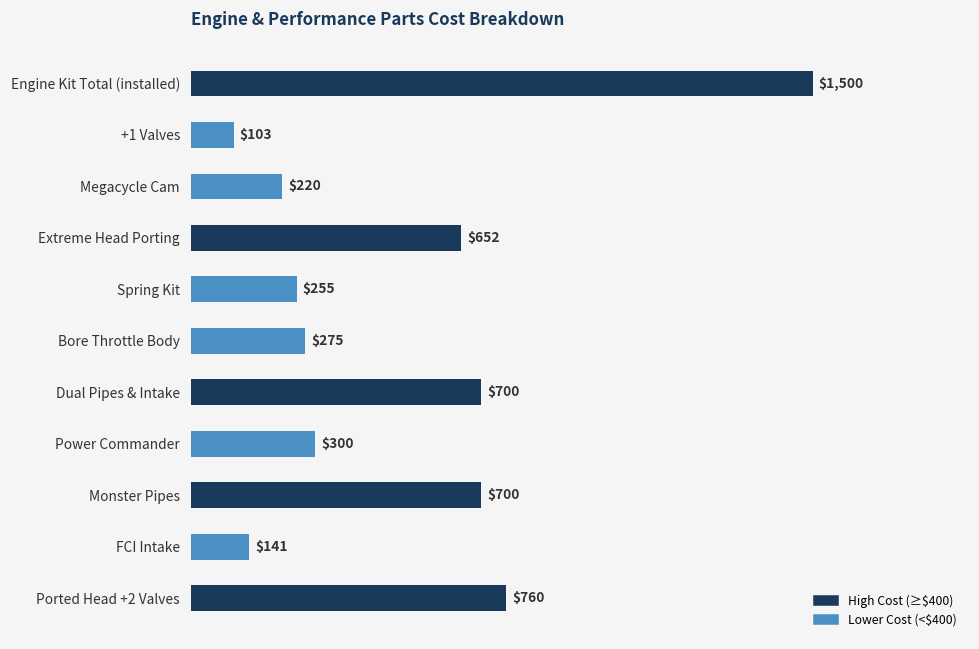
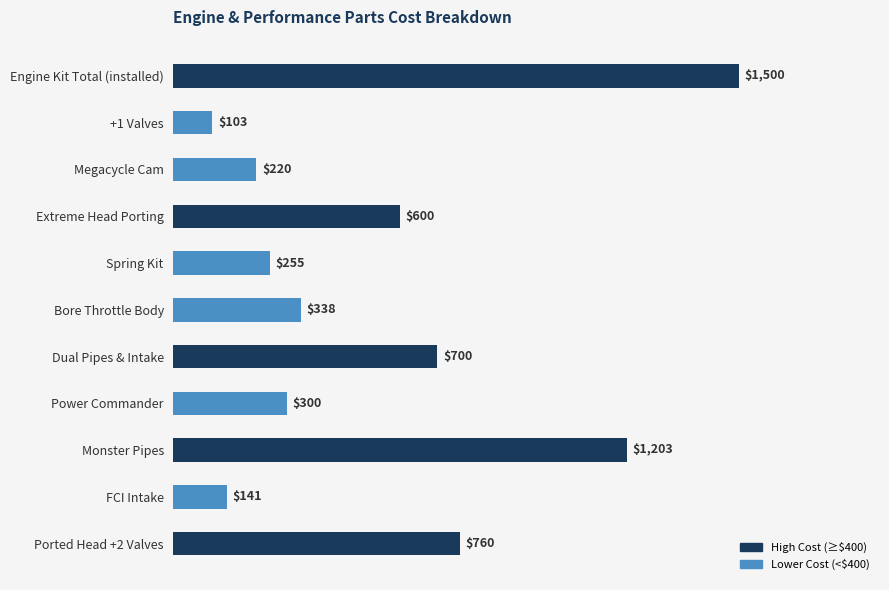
Extreme Head Porting: $652 -> $600
Bore Throttle Body: $275 -> $338
Monster Pipes: $700 -> $1,203
